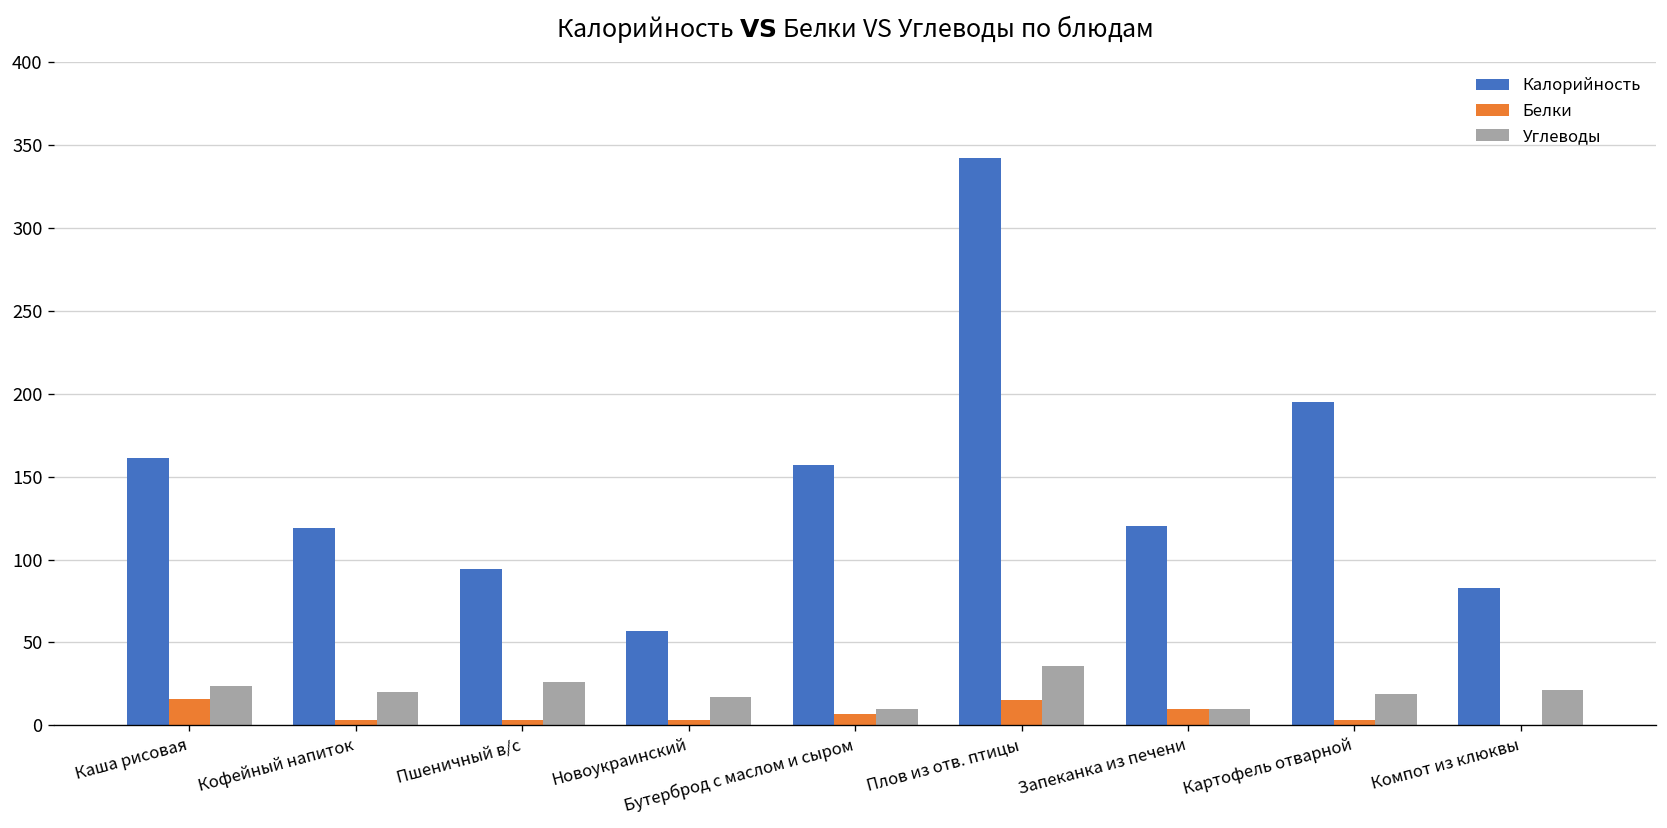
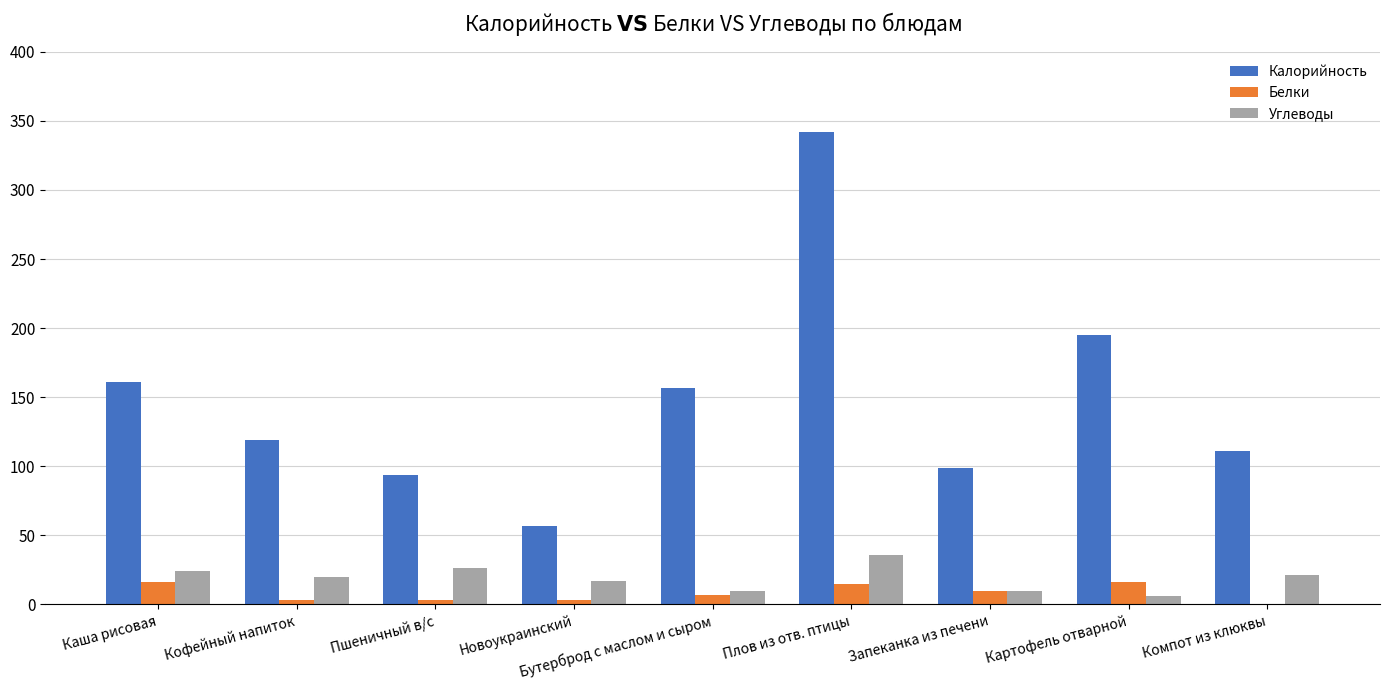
Калорийность, Запеканка из печени: 120 -> 99
Белки, Картофель отварной: 3 -> 16
Углеводы, Картофель отварной: 19 -> 6
Калорийность, Компот из клюквы: 83 -> 111
